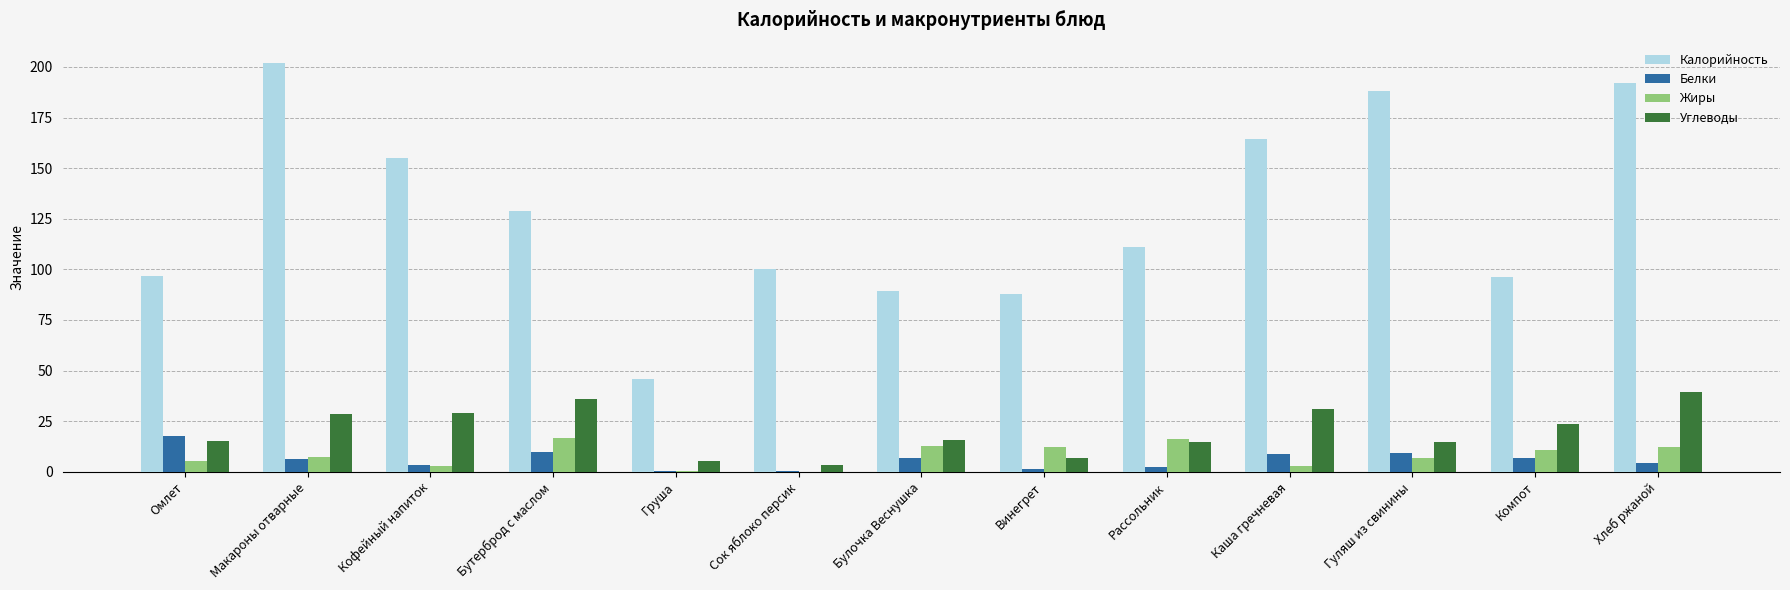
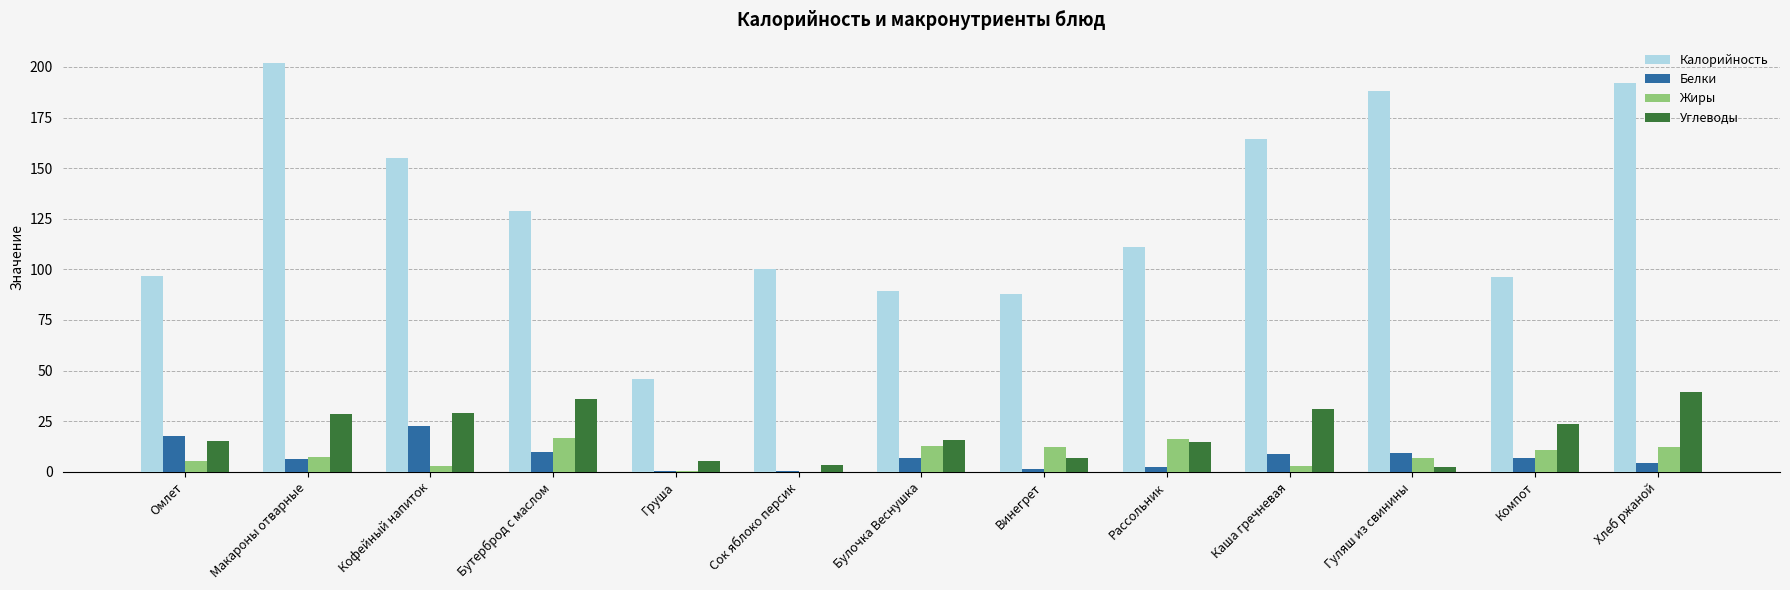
Белки, Кофейный напиток: 4 -> 23
Углеводы, Гуляш из свинины: 15 -> 2
